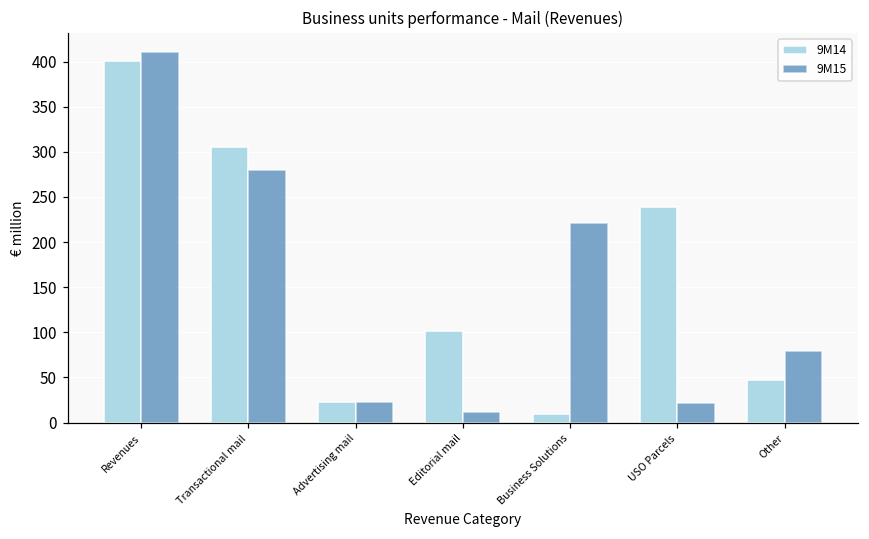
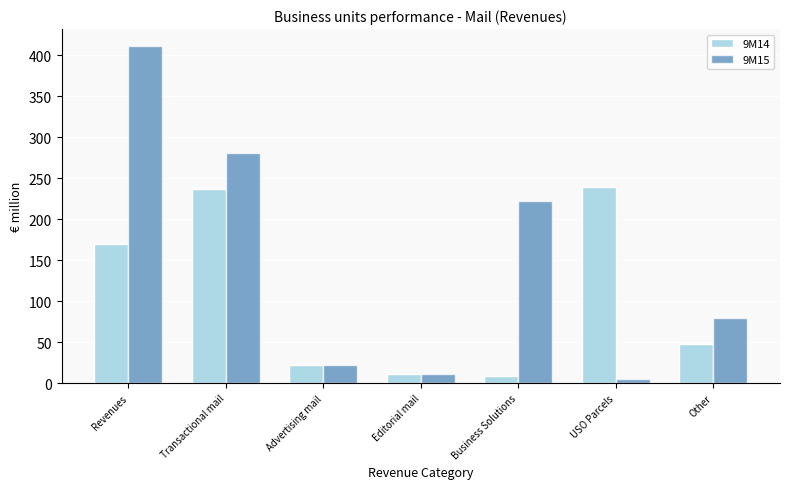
9M14, Revenues: 400 -> 170
9M14, Transactional mail: 310 -> 240
9M14, Editorial mail: 100 -> 10
9M15, USO Parcels: 20 -> 0
